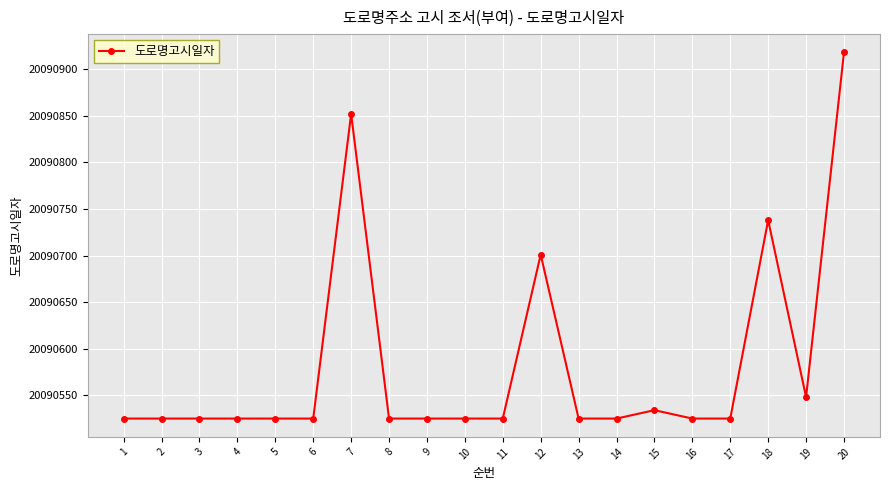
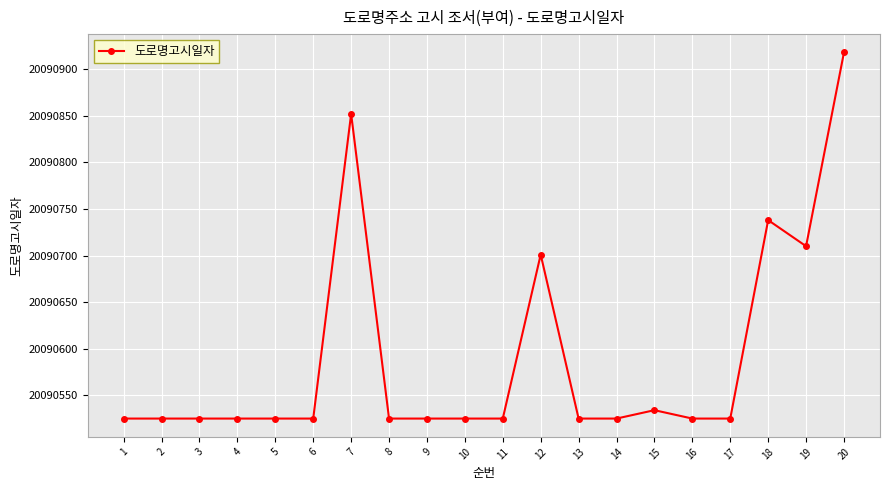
19: 20090550 -> 20090710
